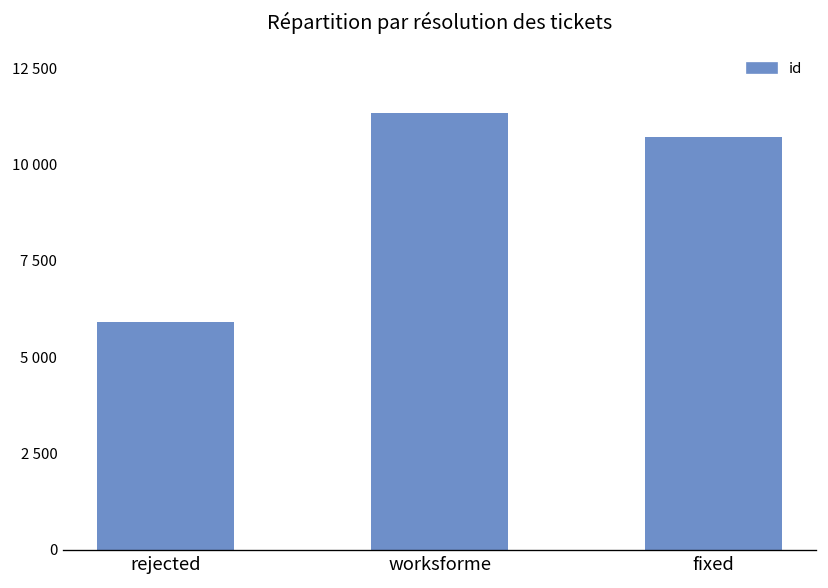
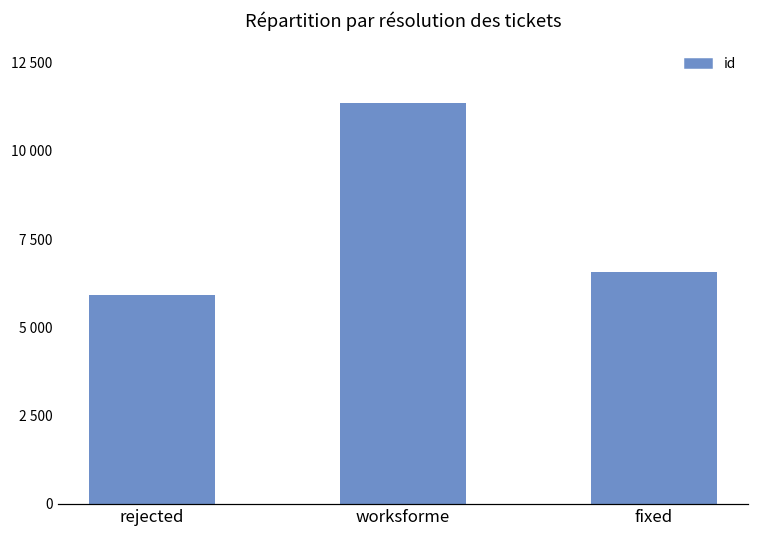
fixed: 10700 -> 6600
